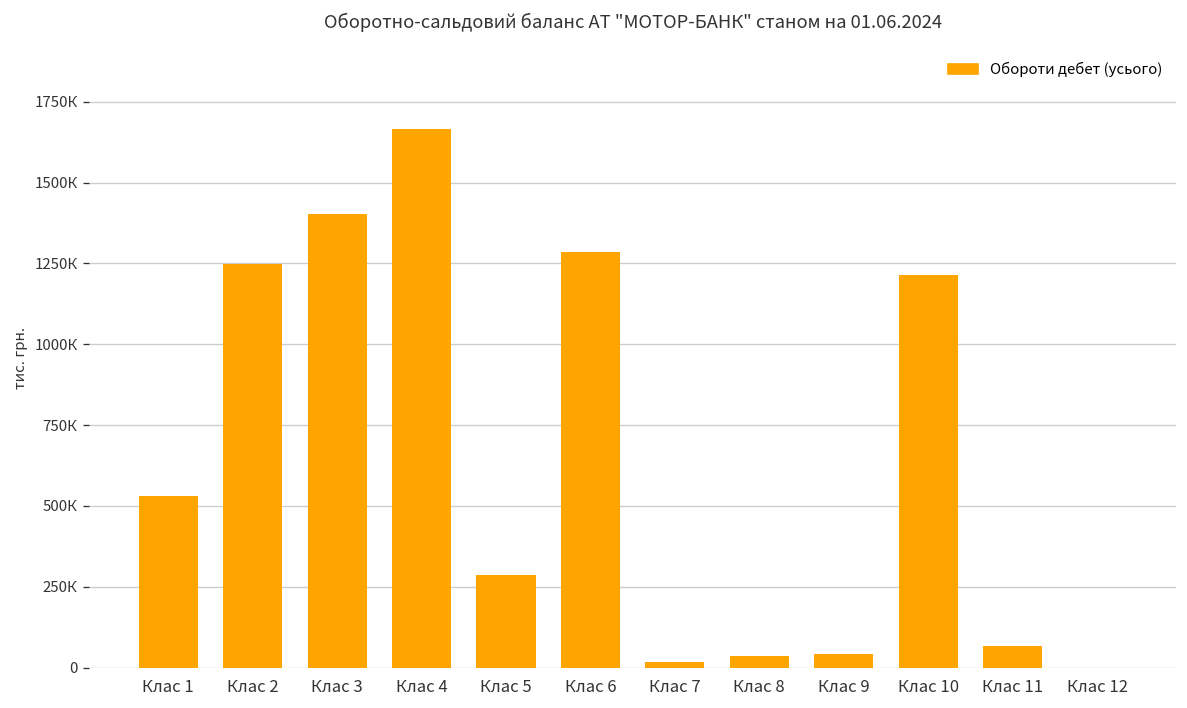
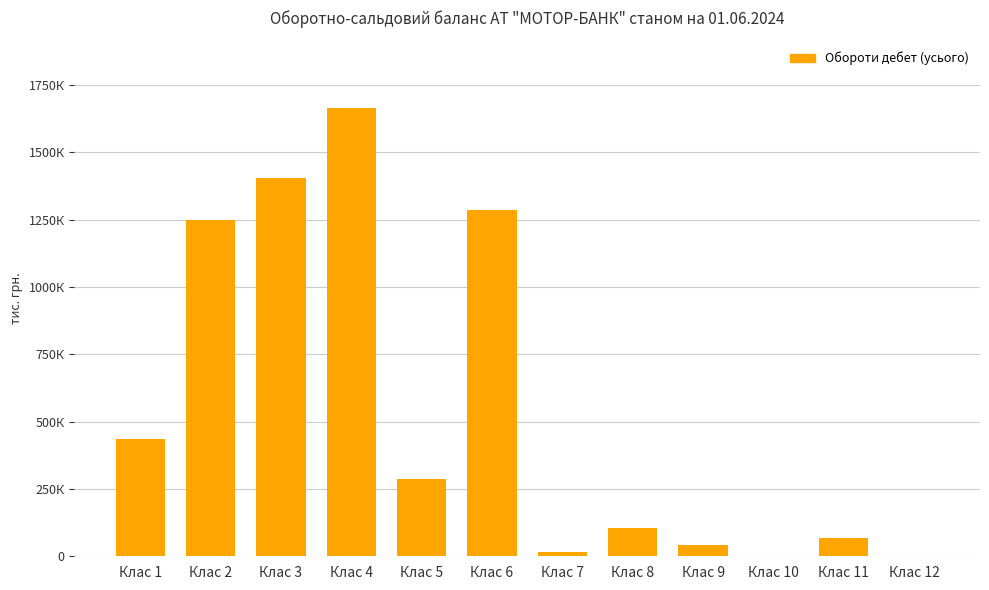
Клас 1: 530К -> 440К
Клас 8: 40К -> 110К
Клас 10: 1210К -> 0К
